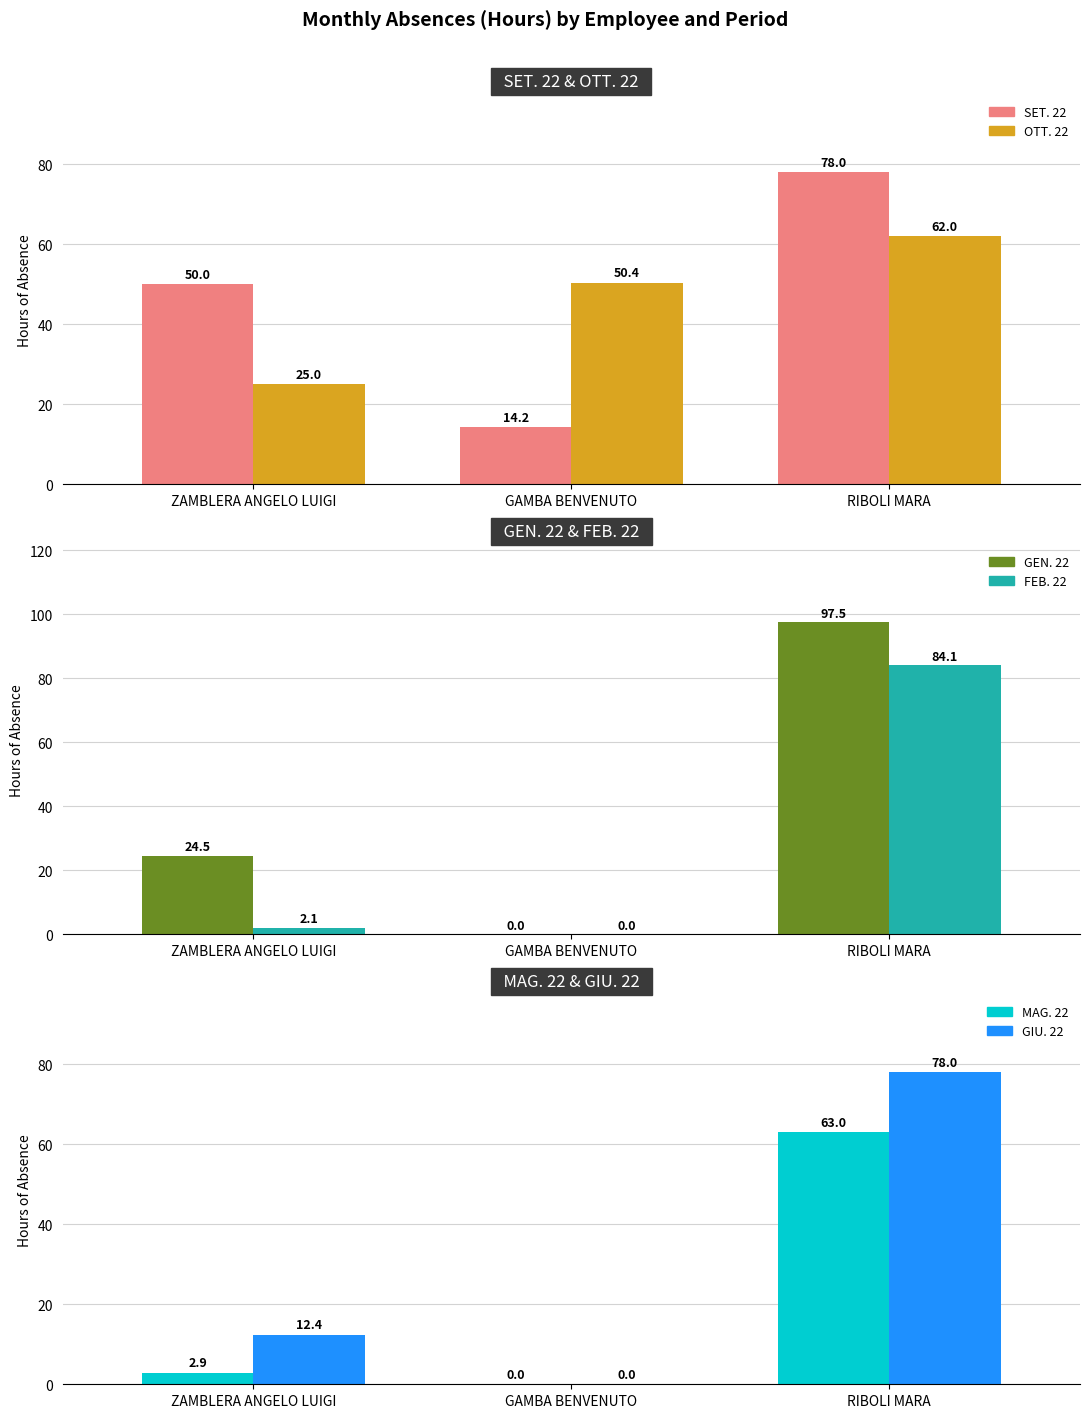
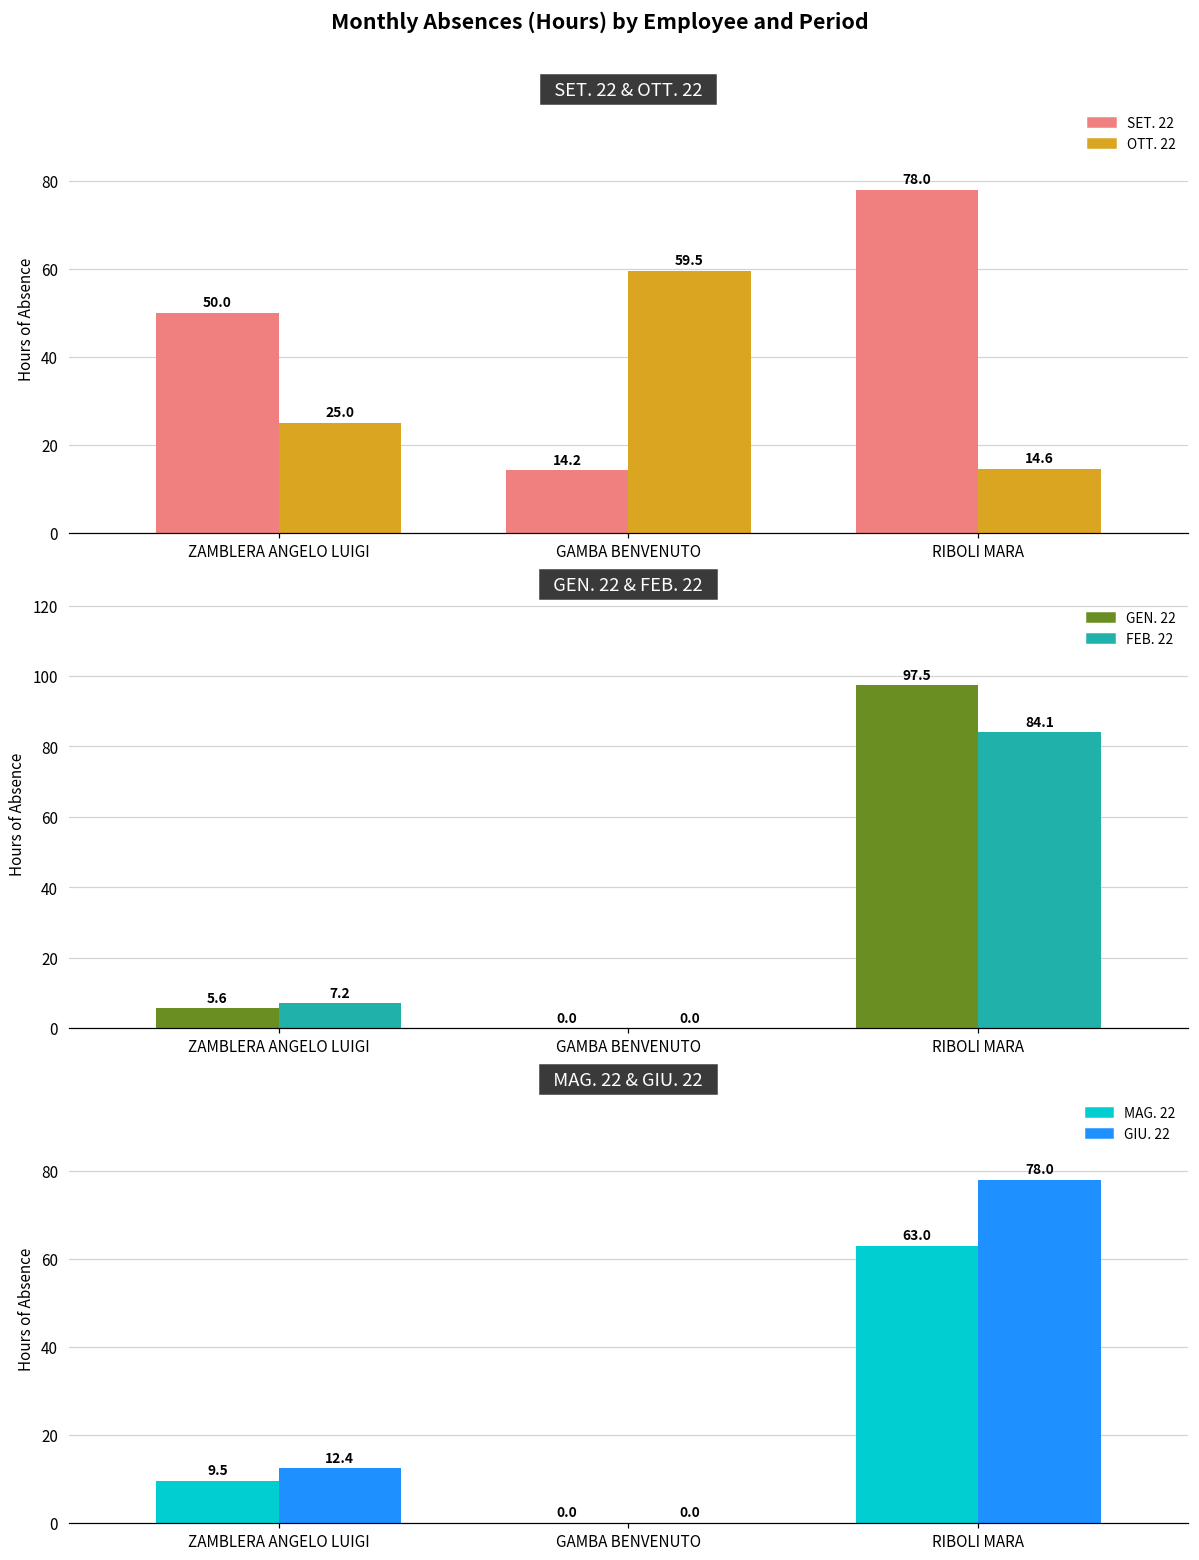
SET. 22 & OTT. 22, OTT. 22, GAMBA BENVENUTO: 50.4 -> 59.5
SET. 22 & OTT. 22, OTT. 22, RIBOLI MARA: 62.0 -> 14.6
GEN. 22 & FEB. 22, GEN. 22, ZAMBLERA ANGELO LUIGI: 24.5 -> 5.6
GEN. 22 & FEB. 22, FEB. 22, ZAMBLERA ANGELO LUIGI: 2.1 -> 7.2
MAG. 22 & GIU. 22, MAG. 22, ZAMBLERA ANGELO LUIGI: 2.9 -> 9.5
